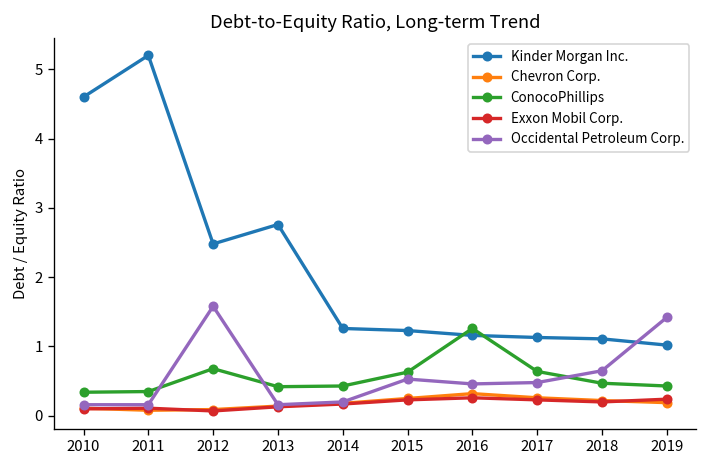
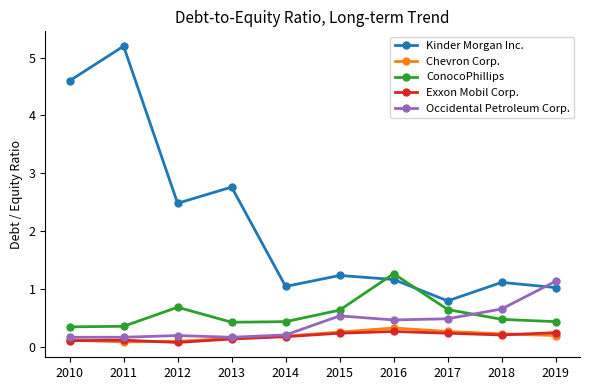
Occidental Petroleum Corp., 2012: 1.6 -> 0.2
Kinder Morgan Inc., 2014: 1.3 -> 1.0
Kinder Morgan Inc., 2017: 1.1 -> 0.8
Occidental Petroleum Corp., 2019: 1.4 -> 1.1
